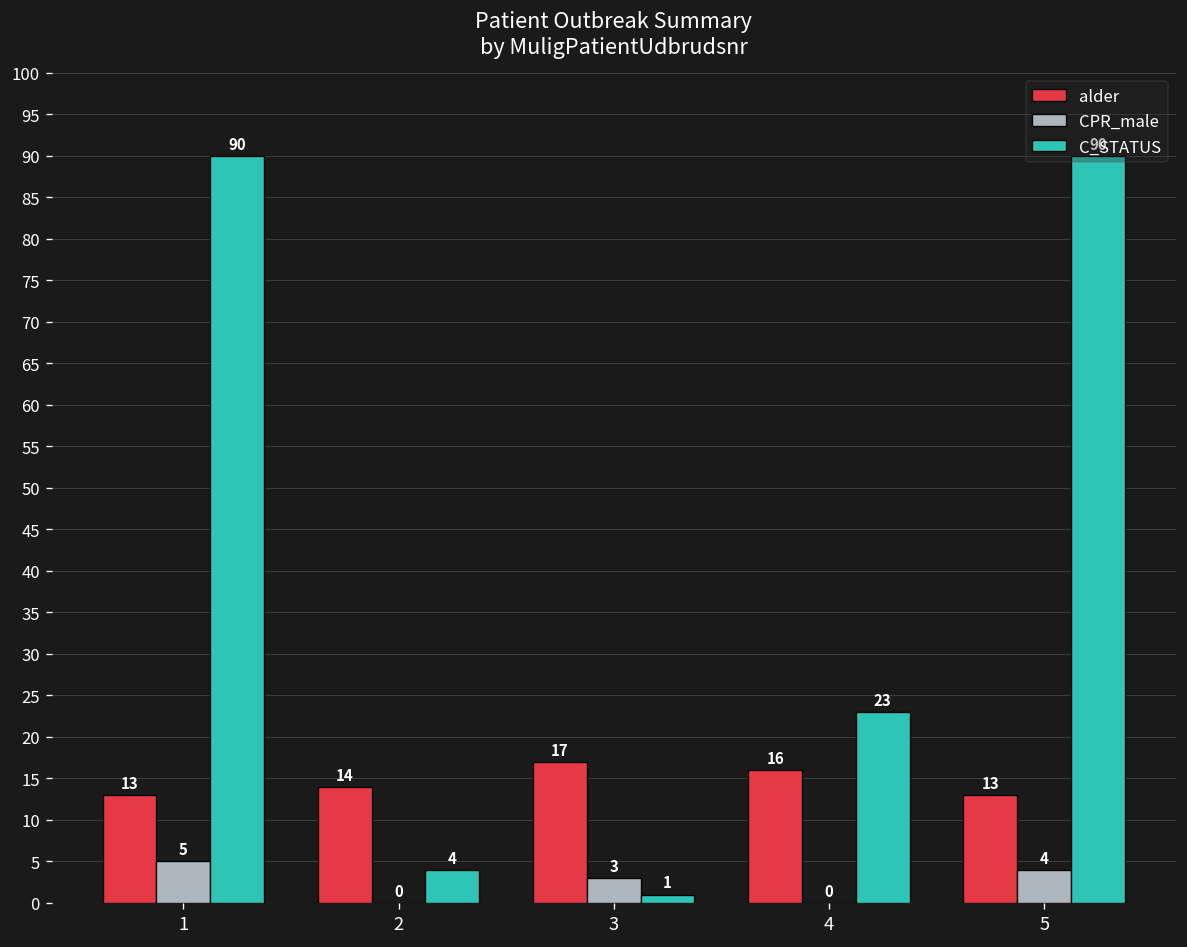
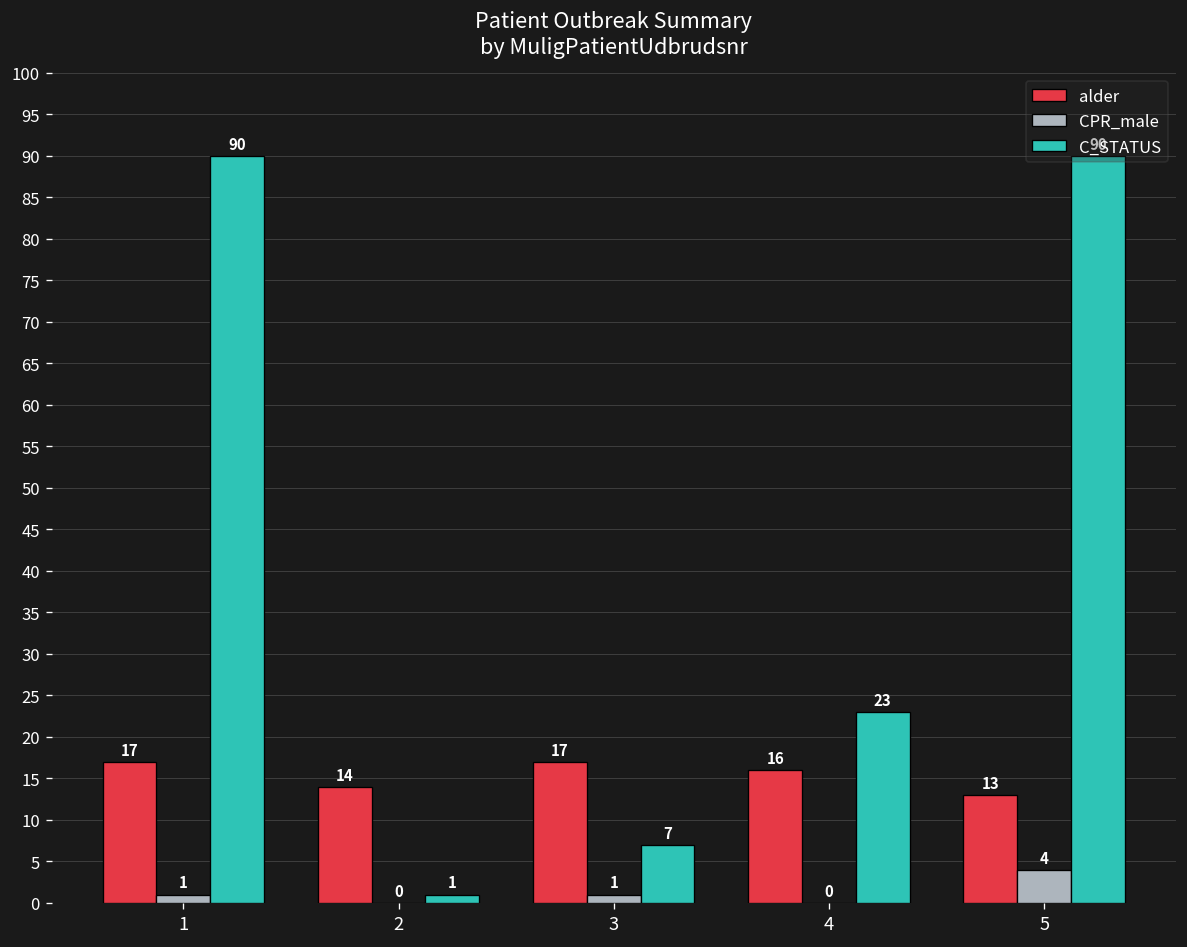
alder, 1: 13 -> 17
CPR_male, 1: 5 -> 1
C_STATUS, 2: 4 -> 1
CPR_male, 3: 3 -> 1
C_STATUS, 3: 1 -> 7
